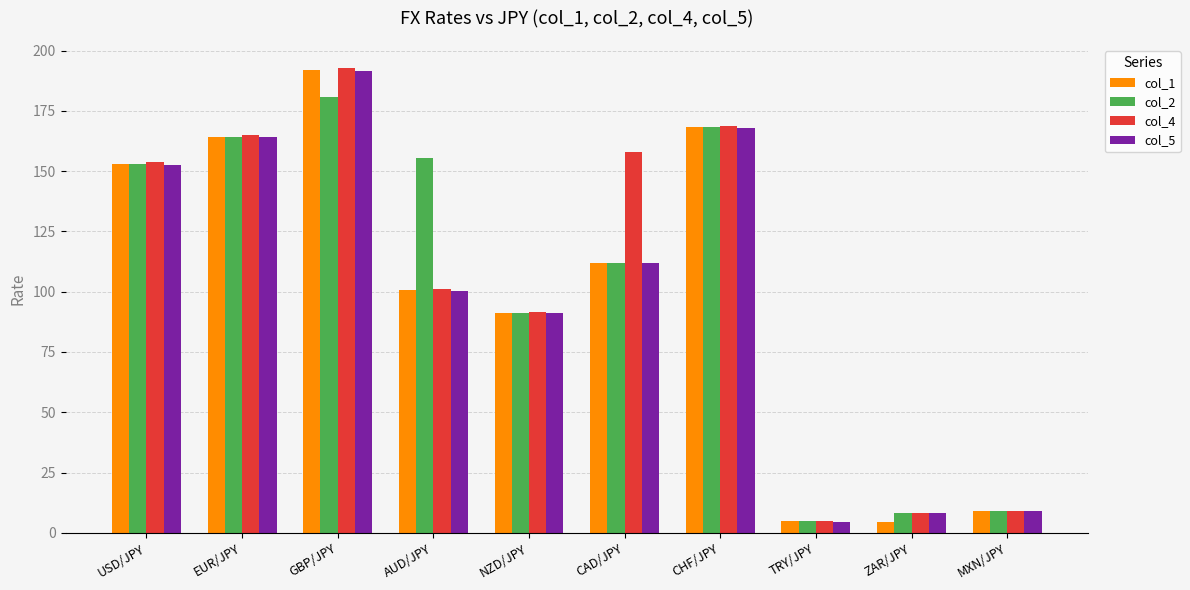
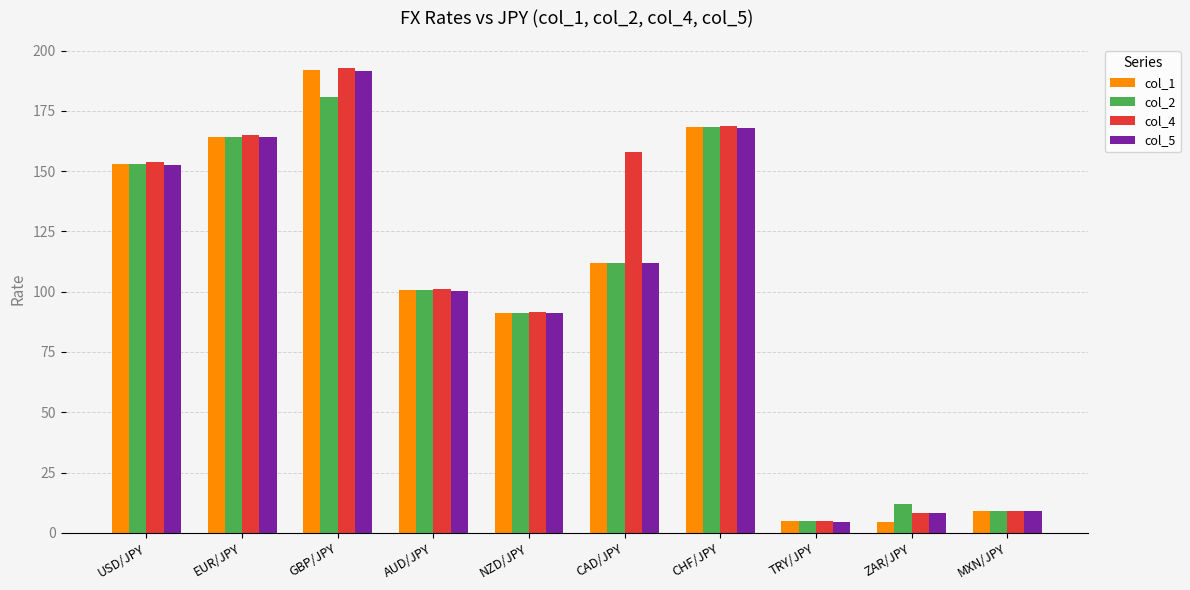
col_2, AUD/JPY: 155 -> 101
col_2, ZAR/JPY: 8 -> 12
